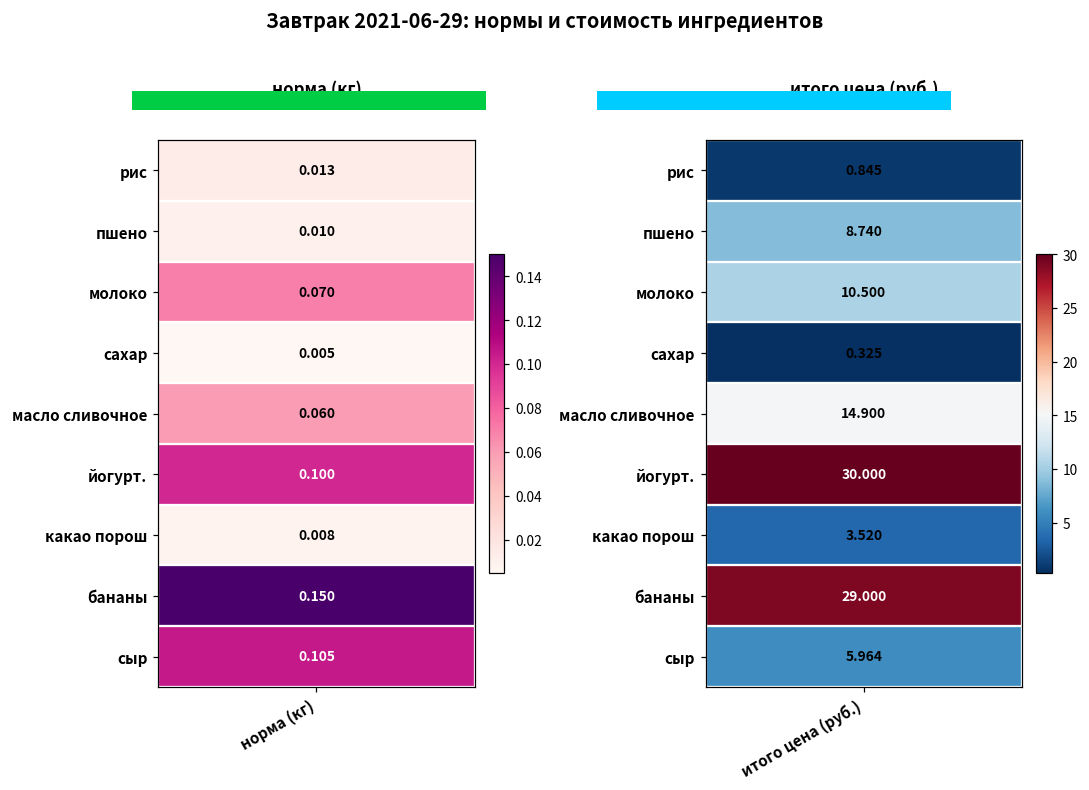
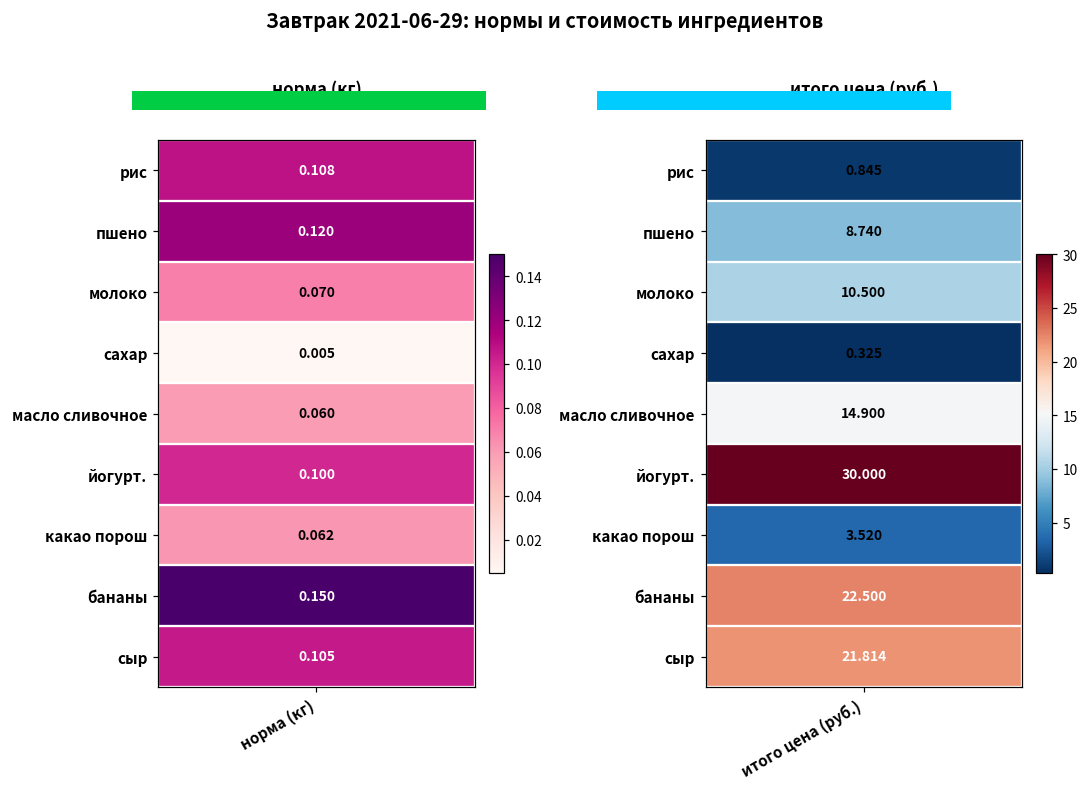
норма (кг), рис, норма (кг): 0.013 -> 0.108
норма (кг), пшено, норма (кг): 0.010 -> 0.120
норма (кг), какао порош, норма (кг): 0.008 -> 0.062
итого цена (руб.), бананы, итого цена (руб.): 29.000 -> 22.500
итого цена (руб.), сыр, итого цена (руб.): 5.964 -> 21.814
